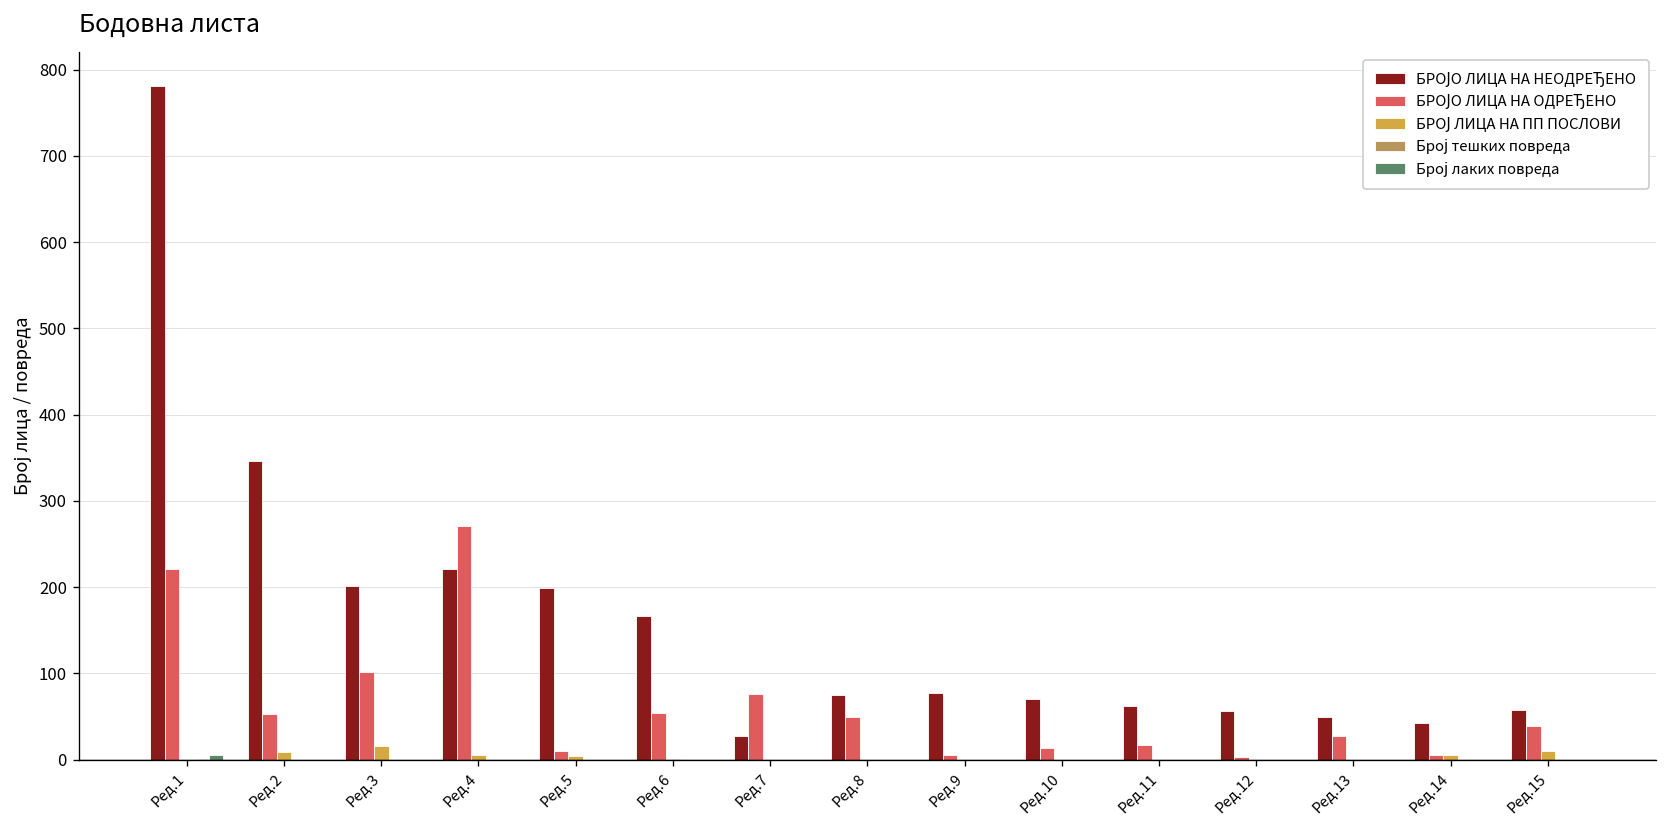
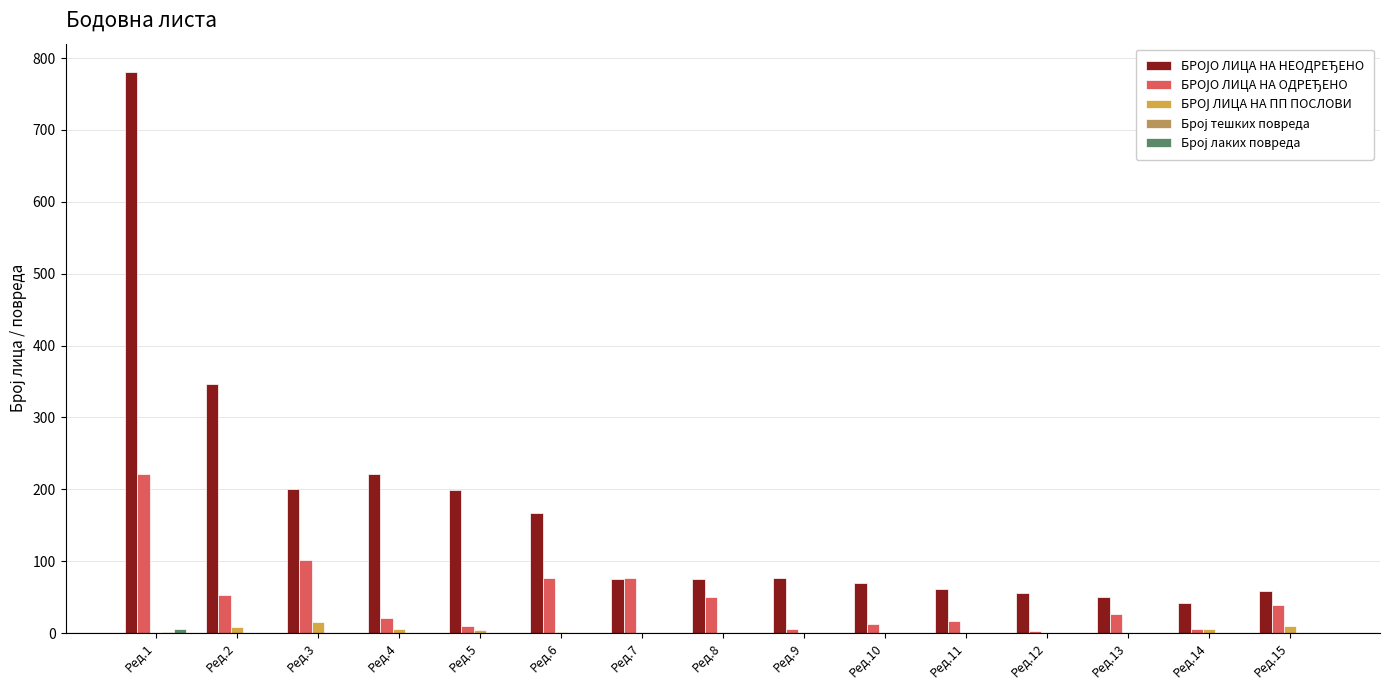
БРОЈО ЛИЦА НА ОДРЕЂЕНО, Ред.4: 270 -> 20
БРОЈО ЛИЦА НА ОДРЕЂЕНО, Ред.6: 50 -> 80
БРОЈО ЛИЦА НА НЕОДРЕЂЕНО, Ред.7: 30 -> 80
